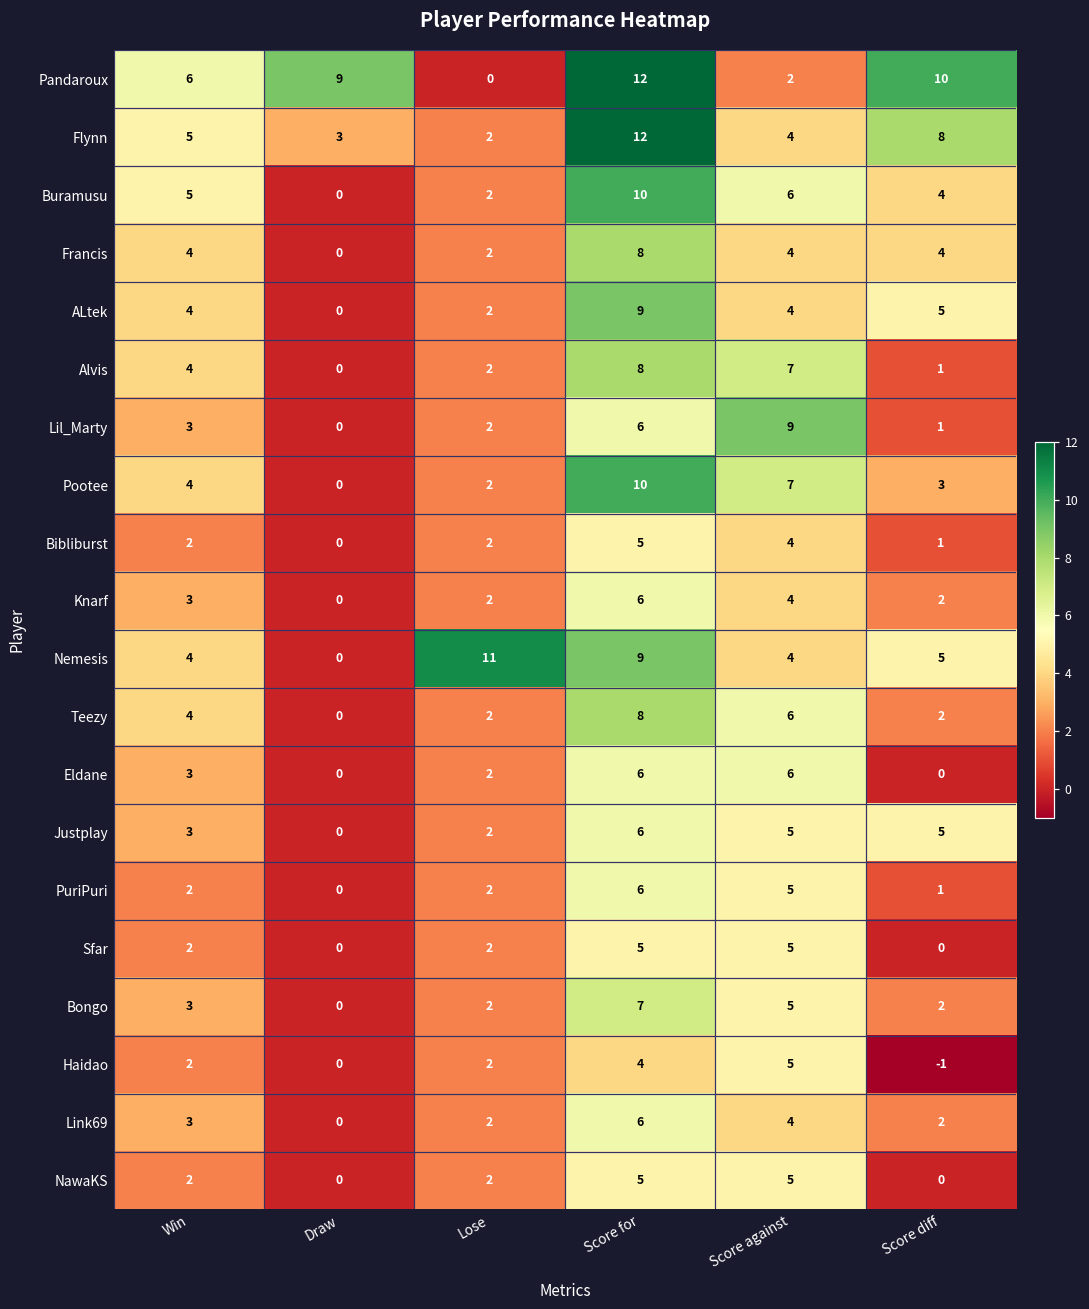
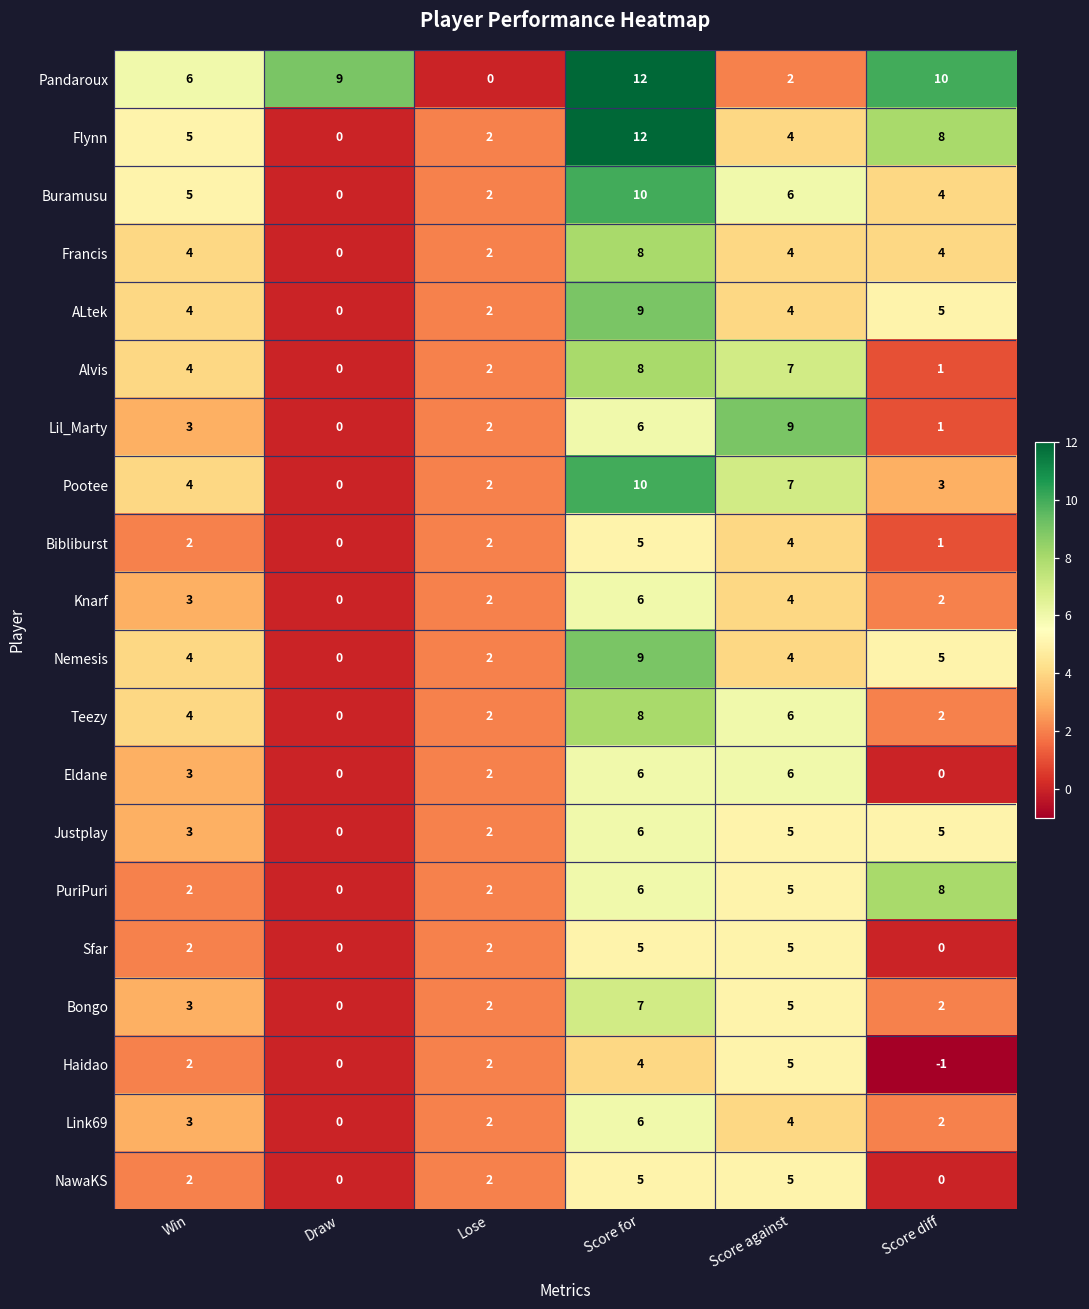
Flynn, Draw: 3 -> 0
Nemesis, Lose: 11 -> 2
PuriPuri, Score diff: 1 -> 8
